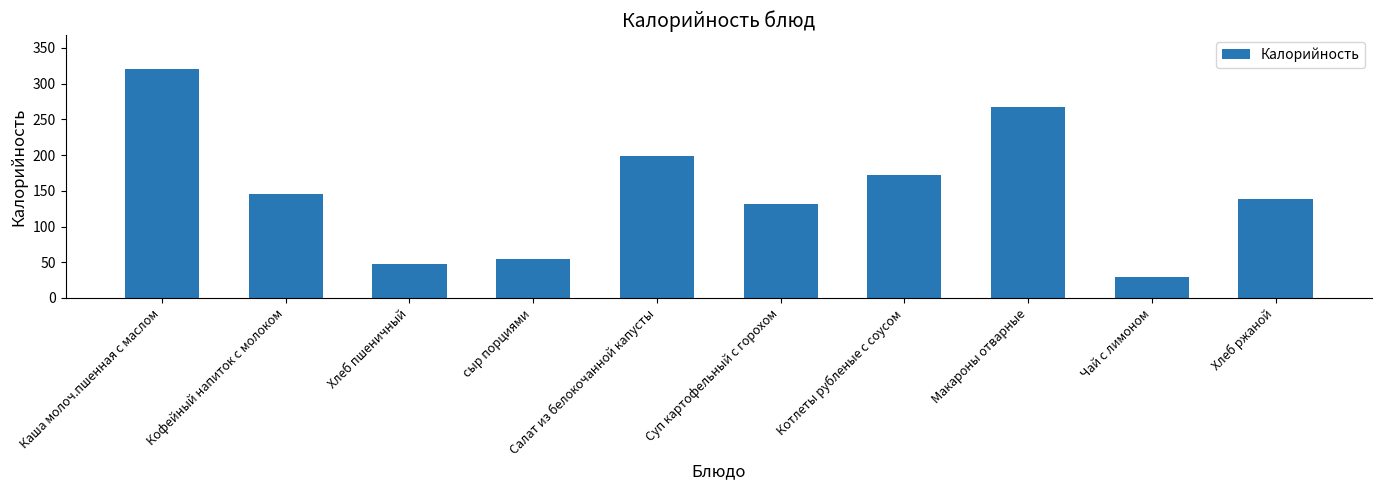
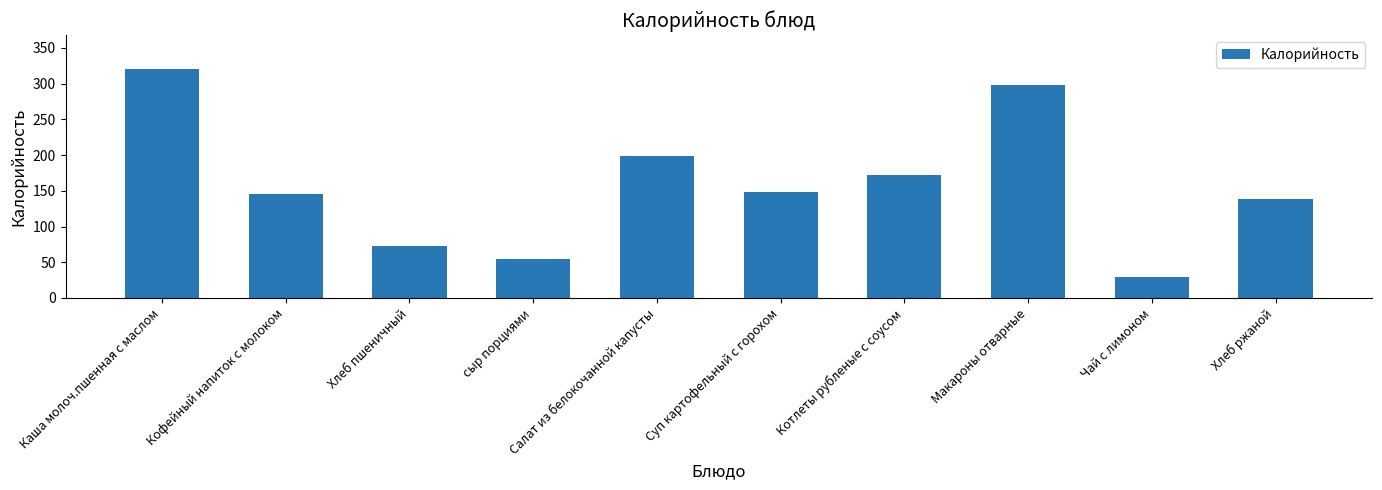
Хлеб пшеничный: 50 -> 70
Суп картофельный с горохом: 130 -> 150
Макароны отварные: 270 -> 300
